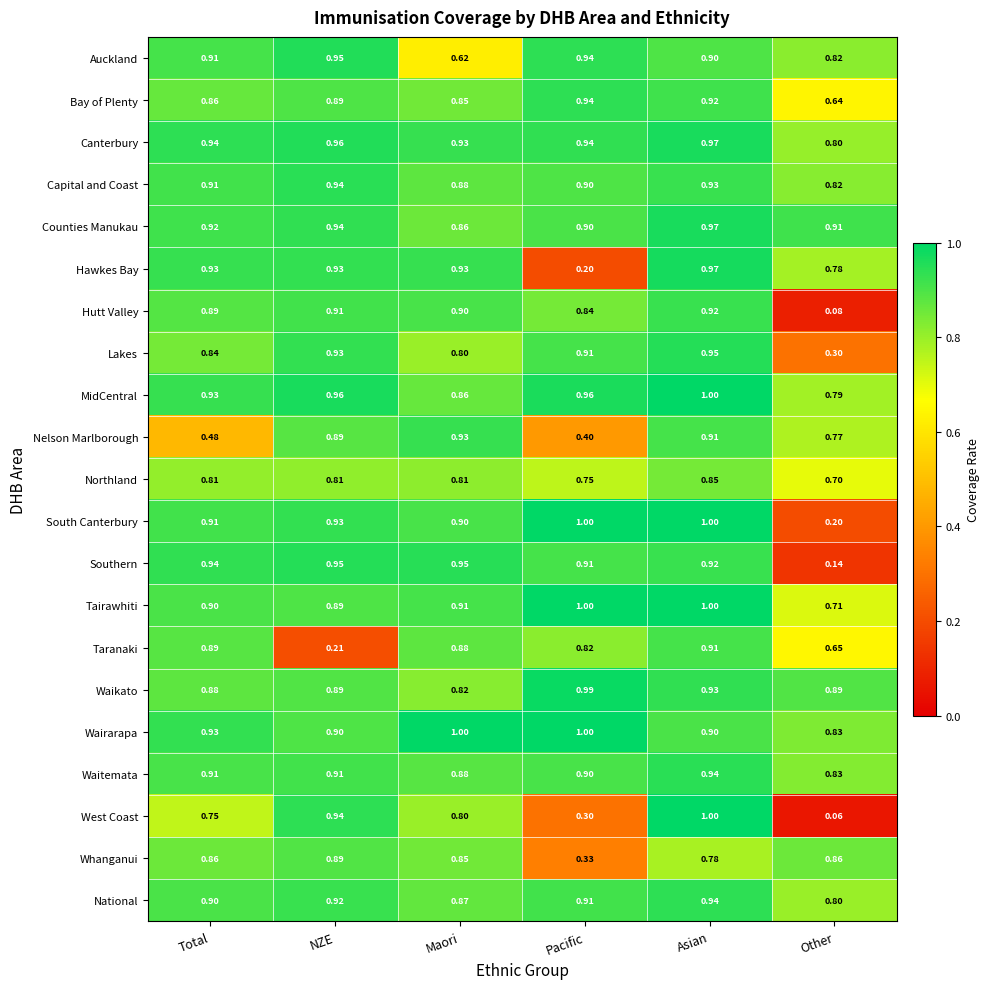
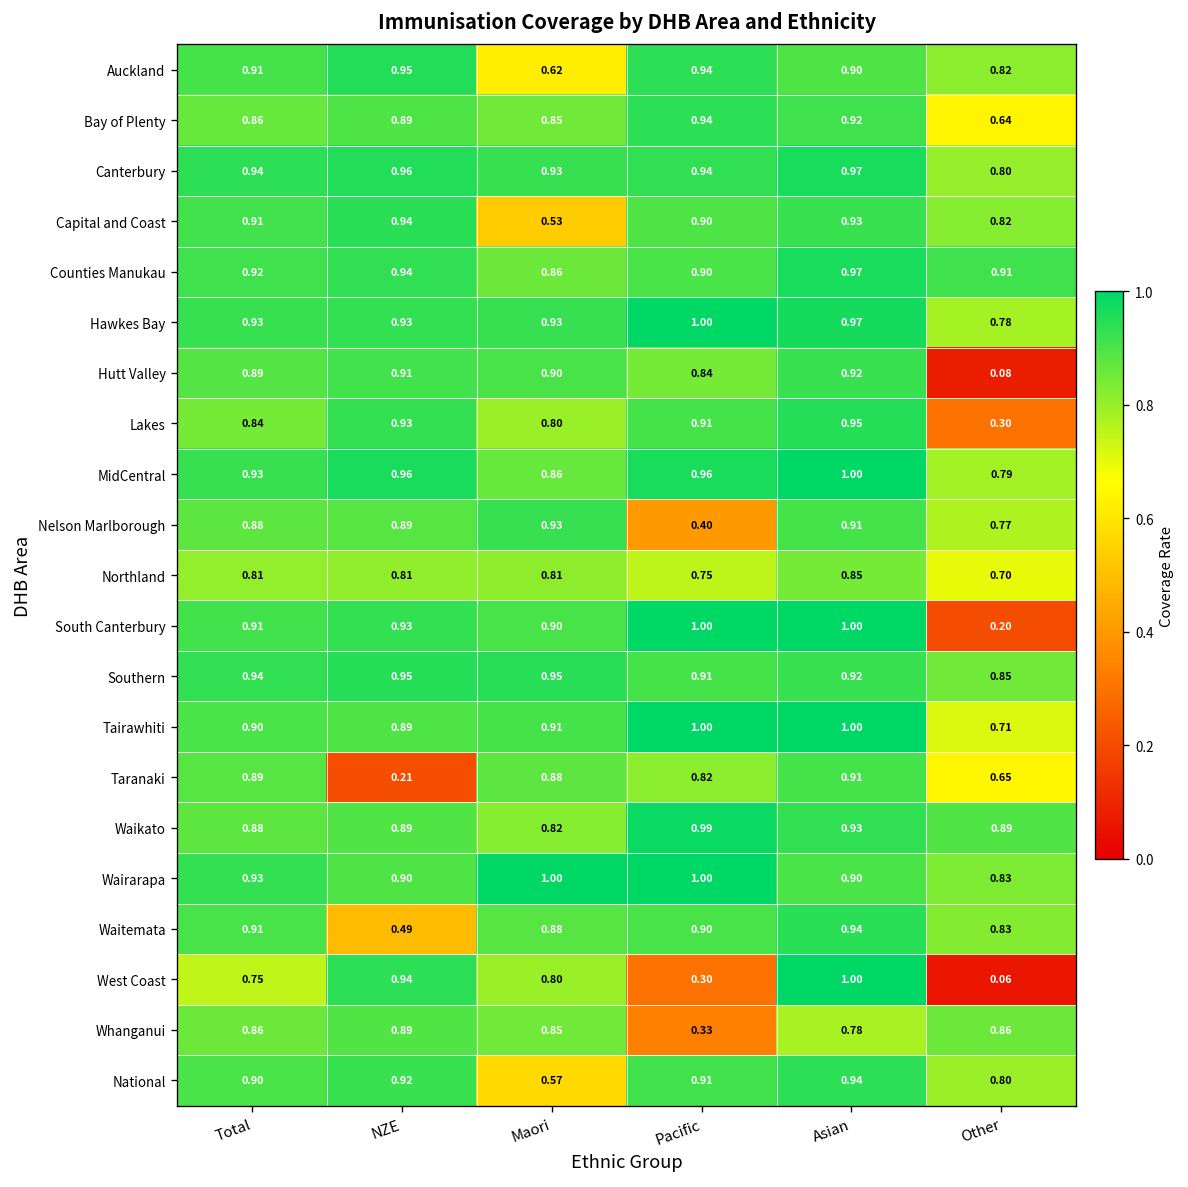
Capital and Coast, Maori: 0.88 -> 0.53
Hawkes Bay, Pacific: 0.20 -> 1.00
Nelson Marlborough, Total: 0.48 -> 0.88
Southern, Other: 0.14 -> 0.85
Waitemata, NZE: 0.91 -> 0.49
National, Maori: 0.87 -> 0.57
